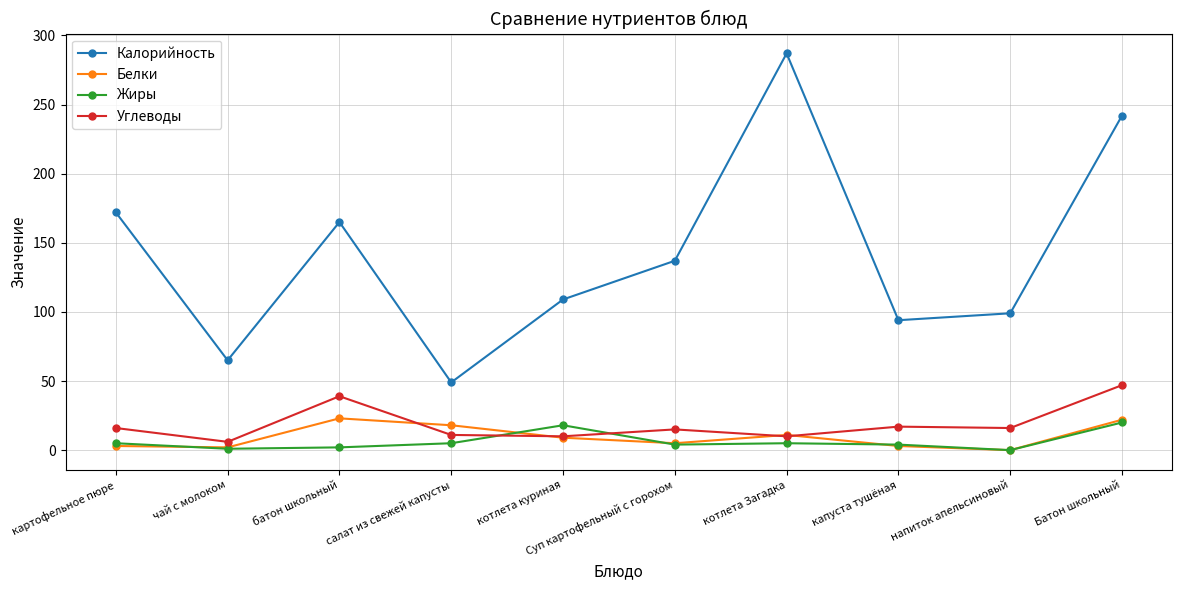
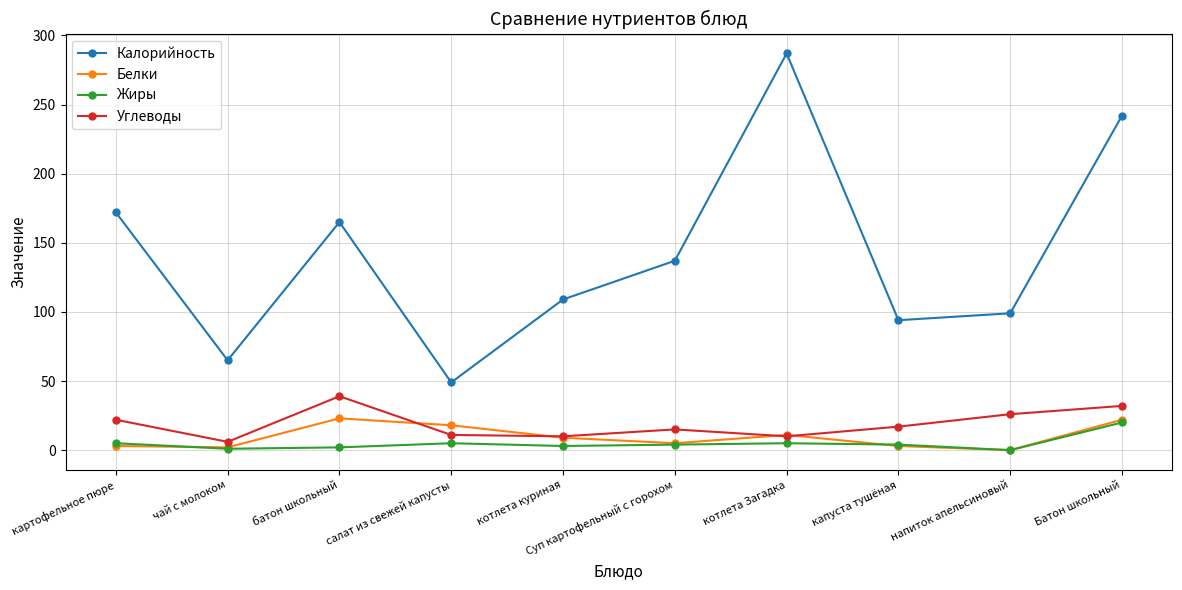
Углеводы, картофельное пюре: 16 -> 22
Жиры, котлета куриная: 18 -> 3
Углеводы, напиток апельсиновый: 16 -> 26
Углеводы, Батон школьный: 47 -> 32
